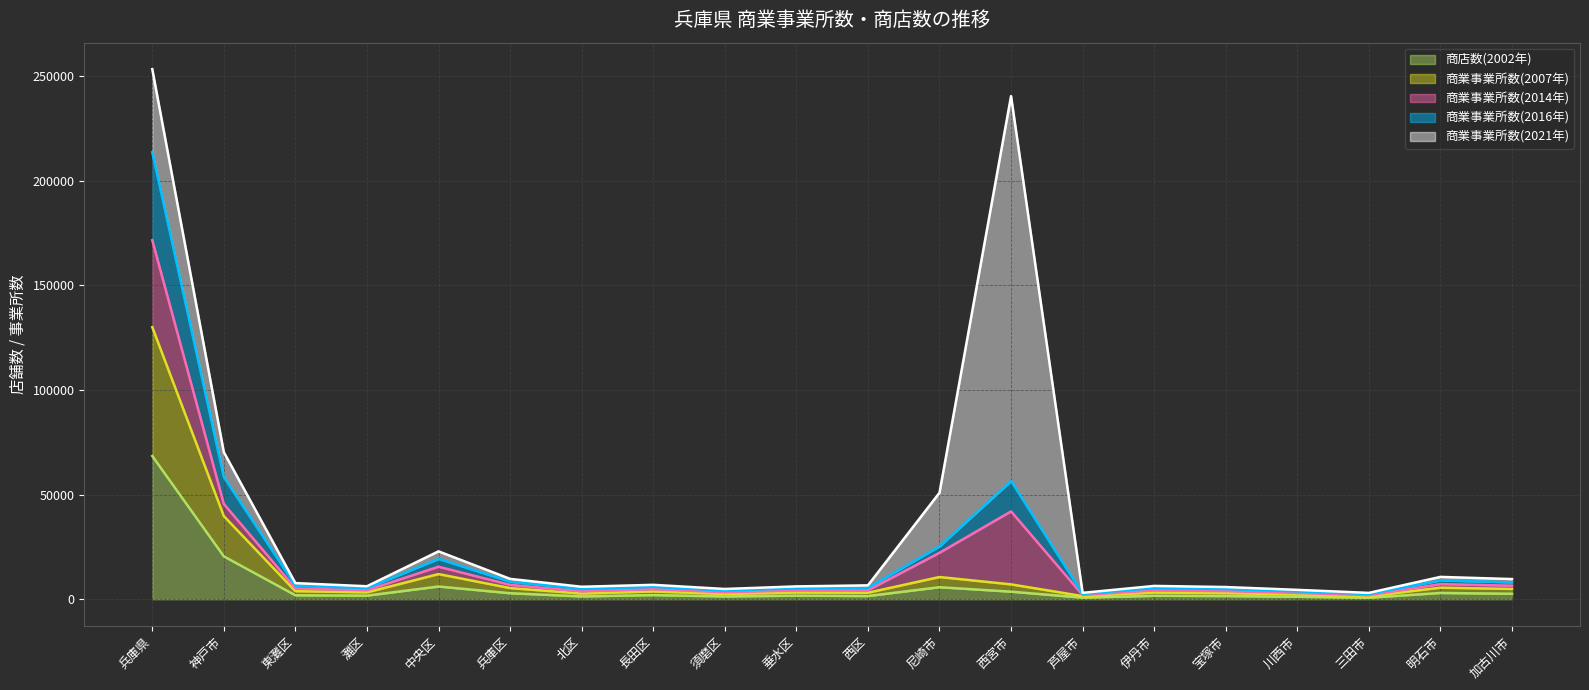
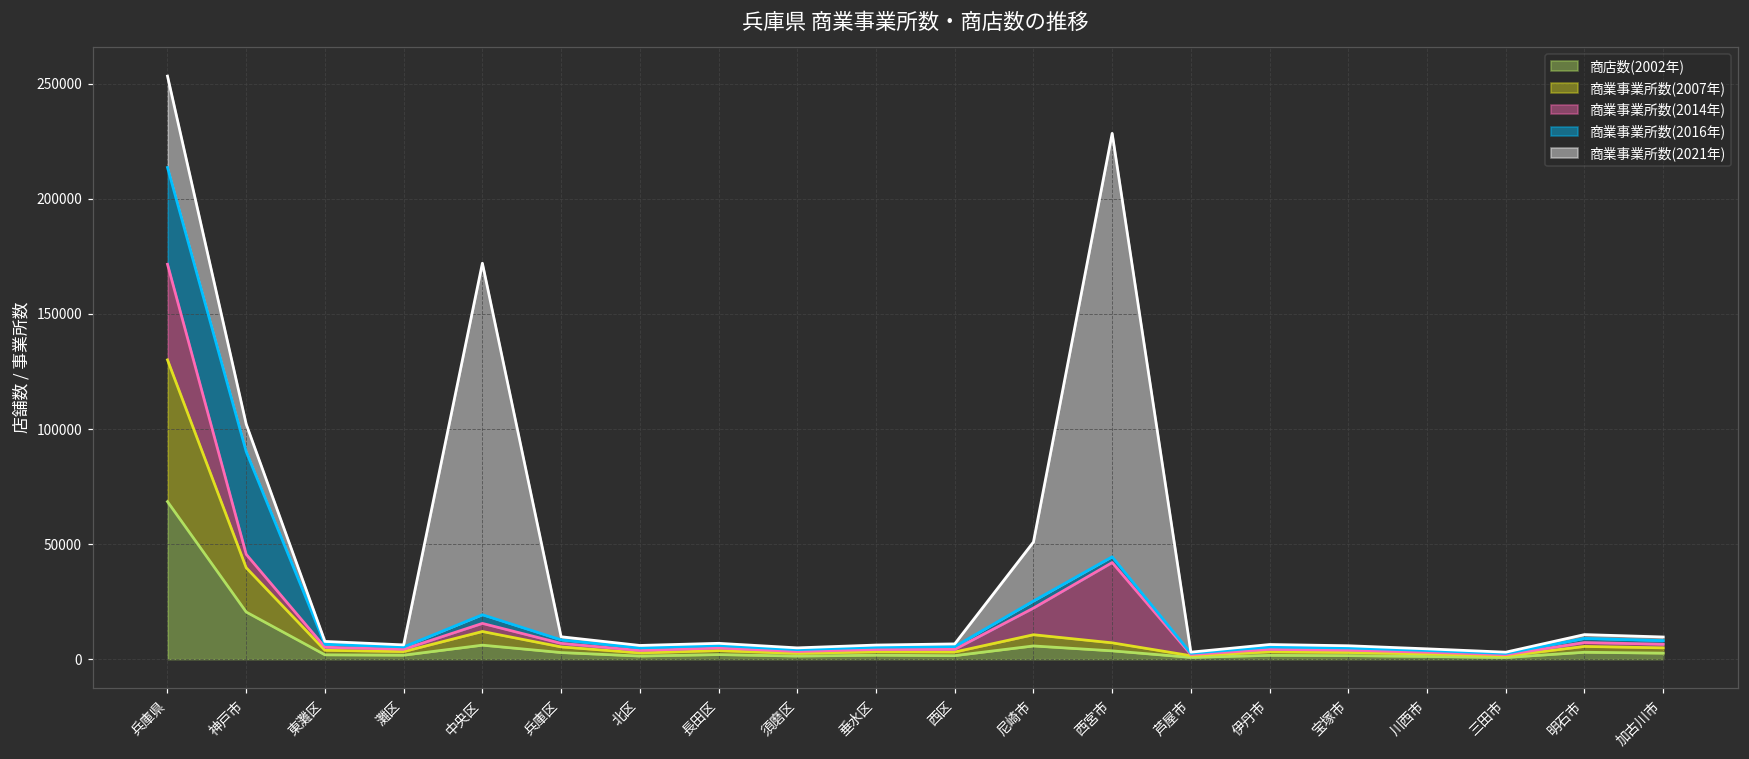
商業事業所数(2016年), 神戸市: 13000 -> 45000
商業事業所数(2021年), 中央区: 4000 -> 153000
商業事業所数(2016年), 西宮市: 15000 -> 3000
